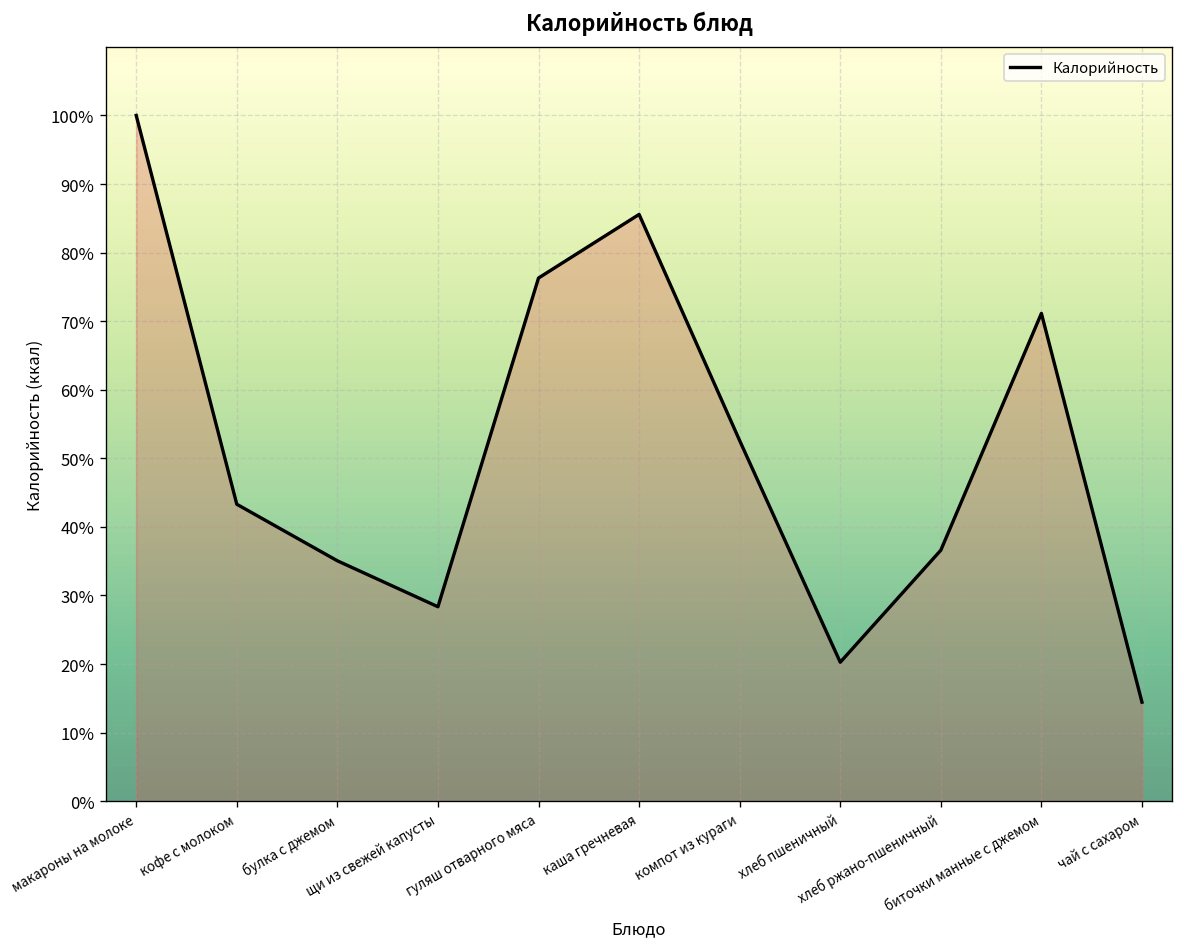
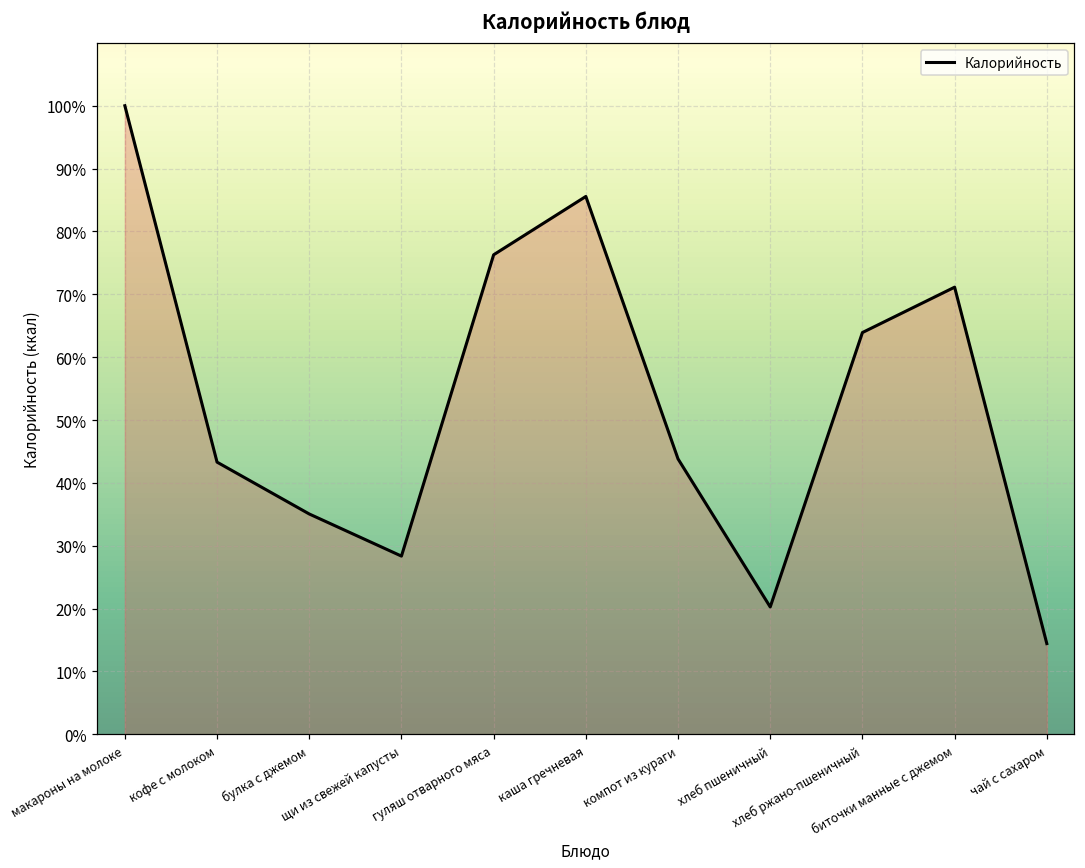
компот из кураги: 53% -> 44%
хлеб ржано-пшеничный: 37% -> 64%
